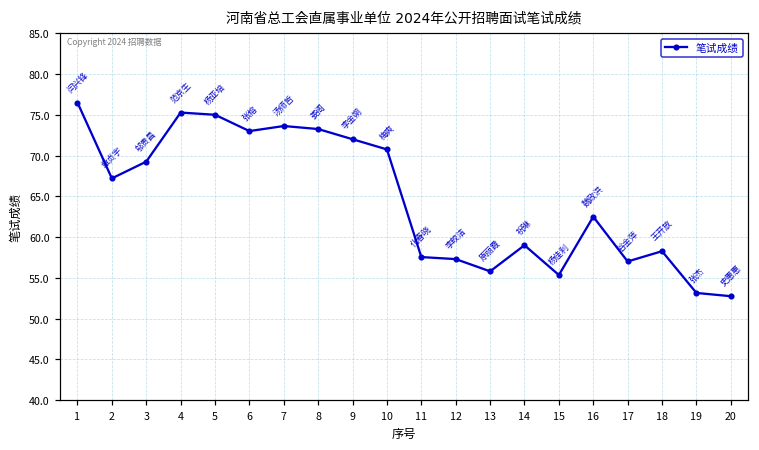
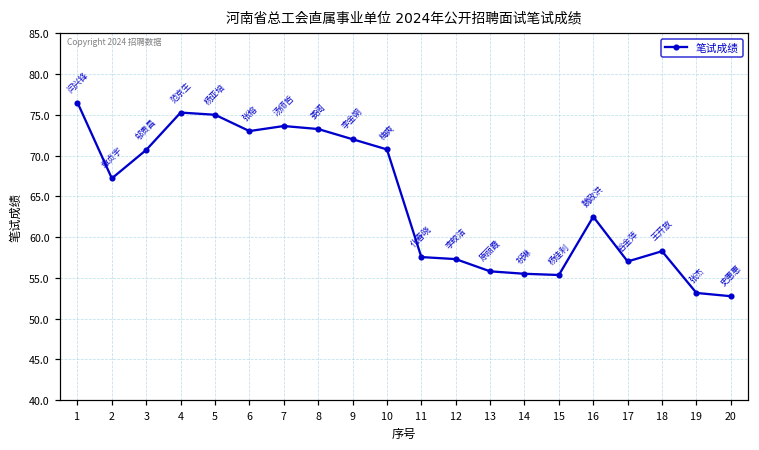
3: 69 -> 71
14: 59 -> 56
